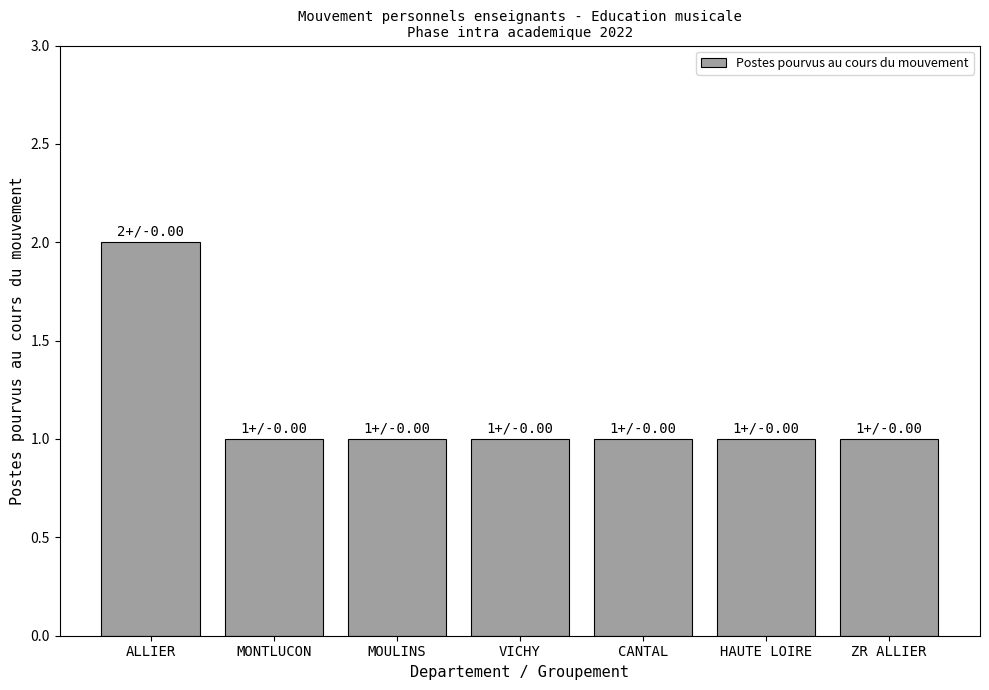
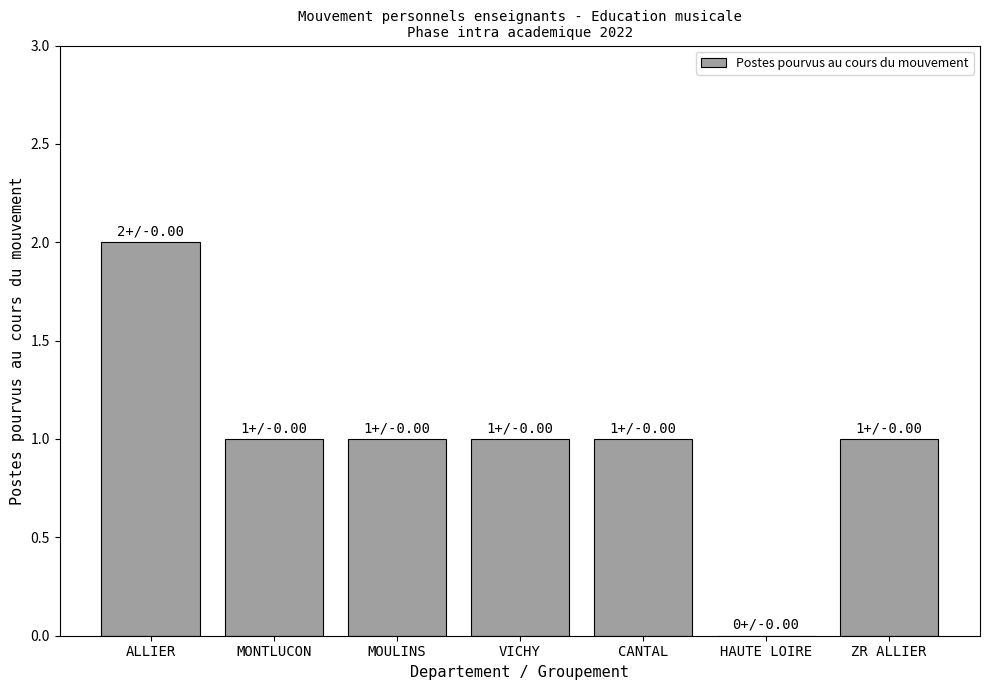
HAUTE LOIRE: 1+/ -> 0+/
